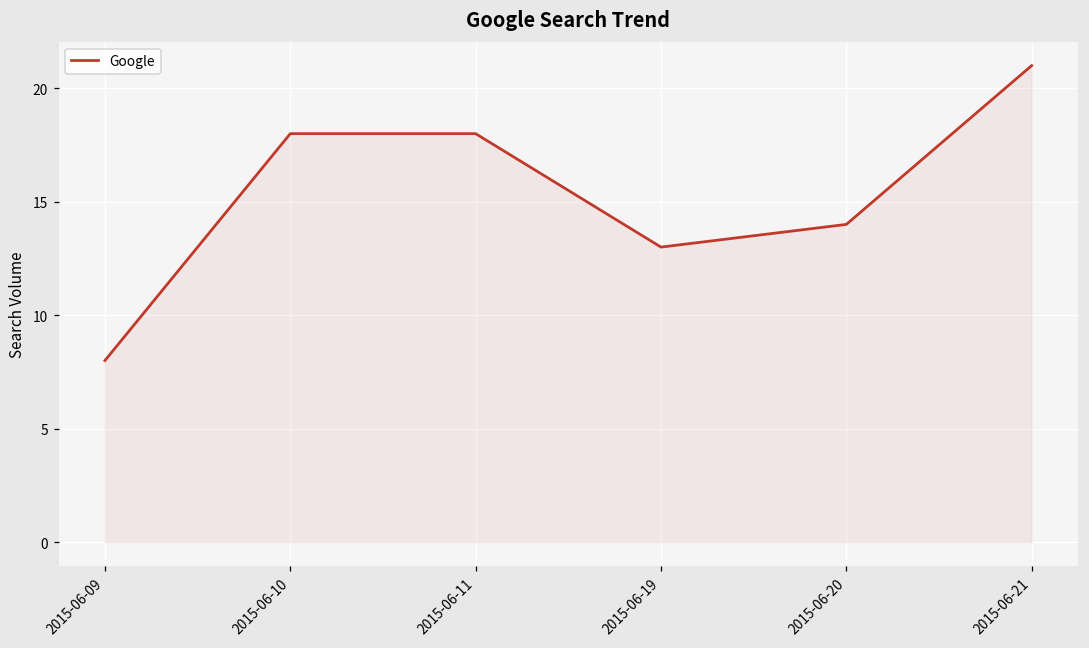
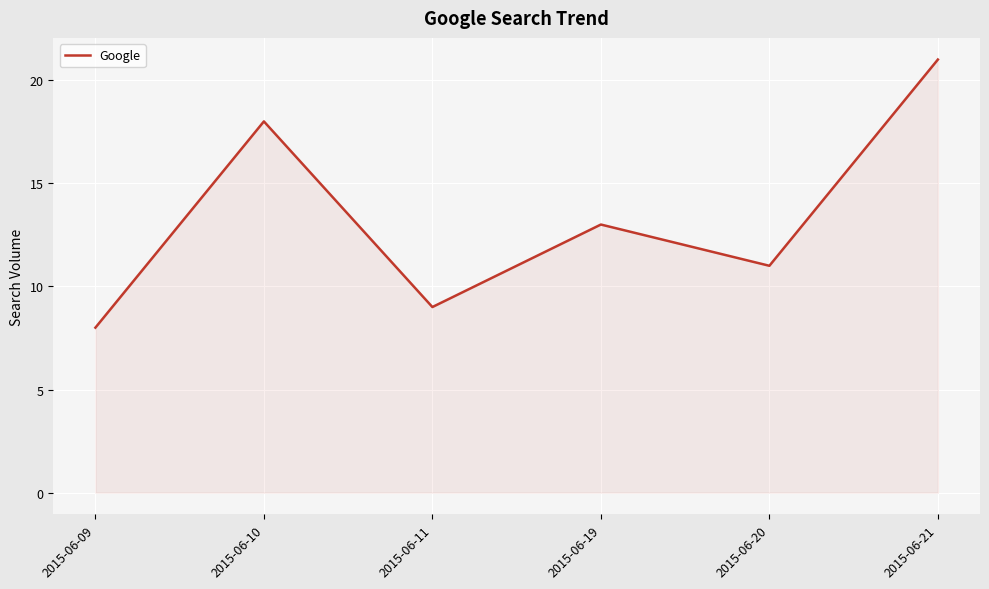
2015-06-11: 18 -> 9
2015-06-20: 14 -> 11
